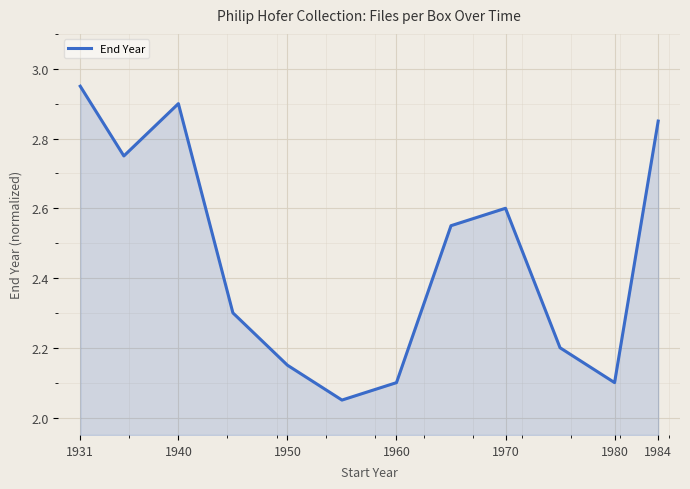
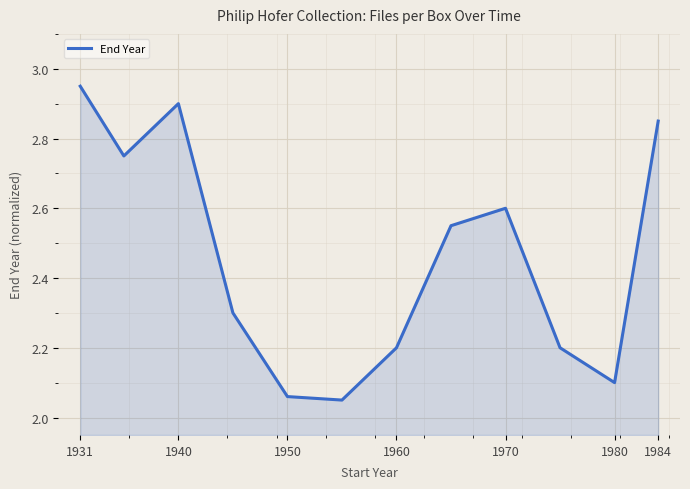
1950: 2.15 -> 2.06
1960: 2.1 -> 2.2
